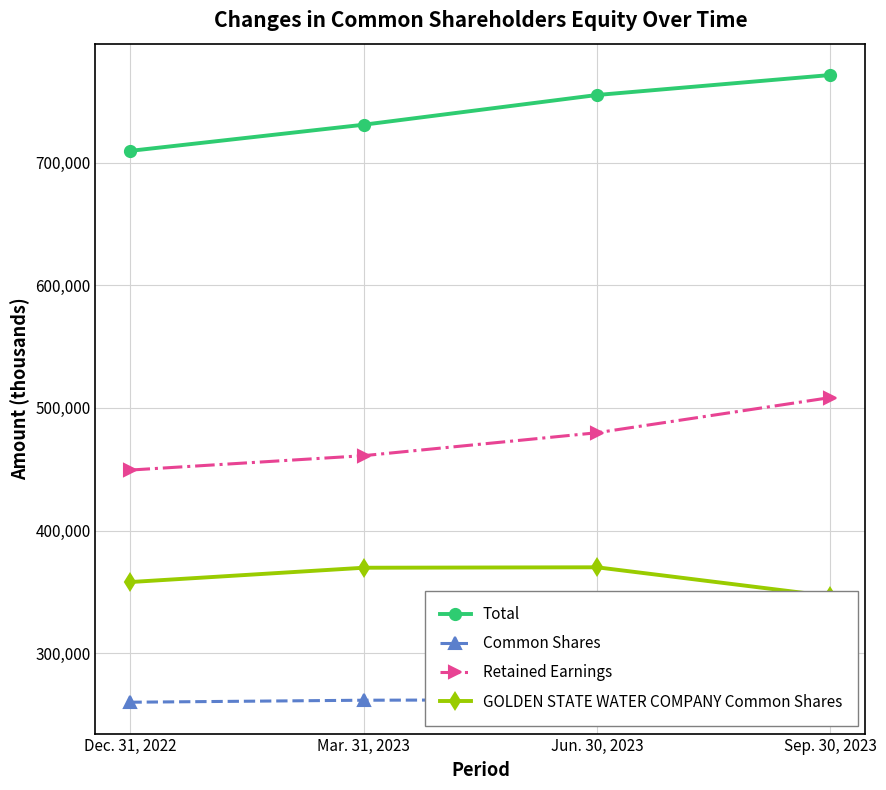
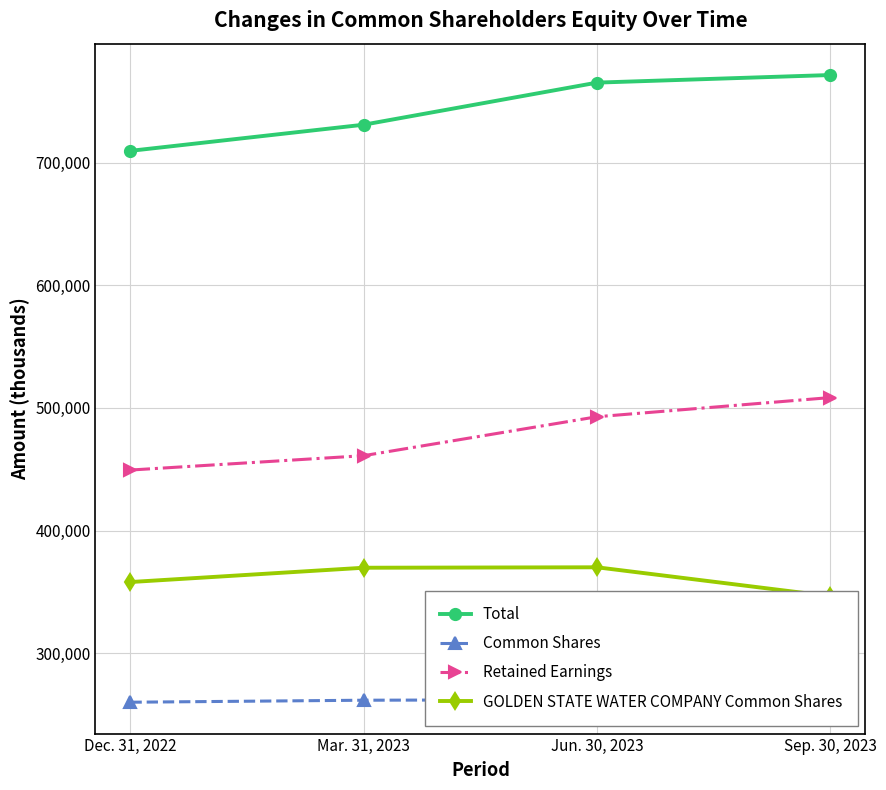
Total, Jun. 30, 2023: 755,000 -> 765,000
Retained Earnings, Jun. 30, 2023: 480,000 -> 493,000
